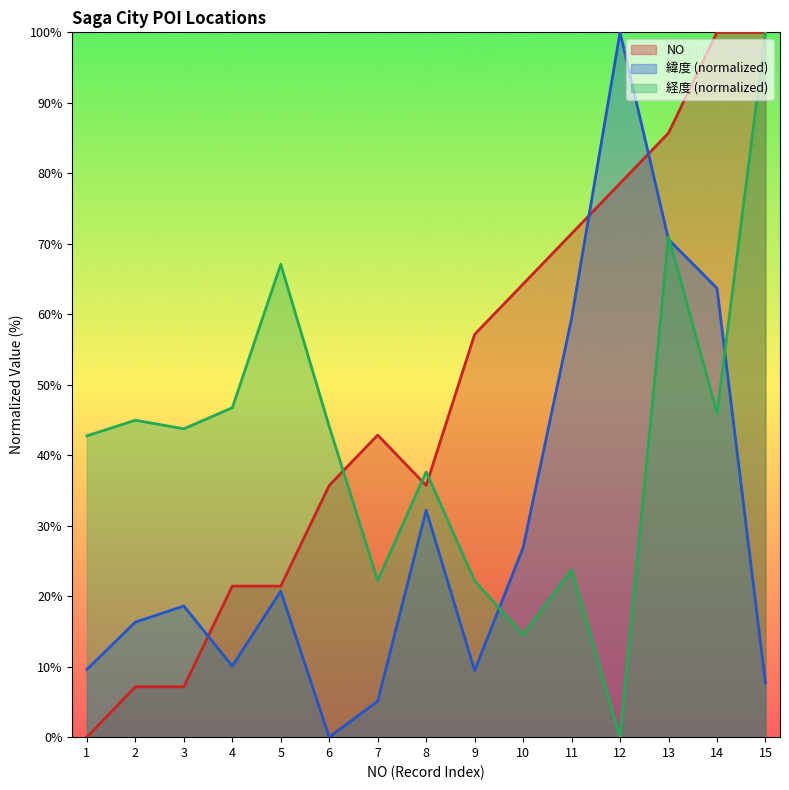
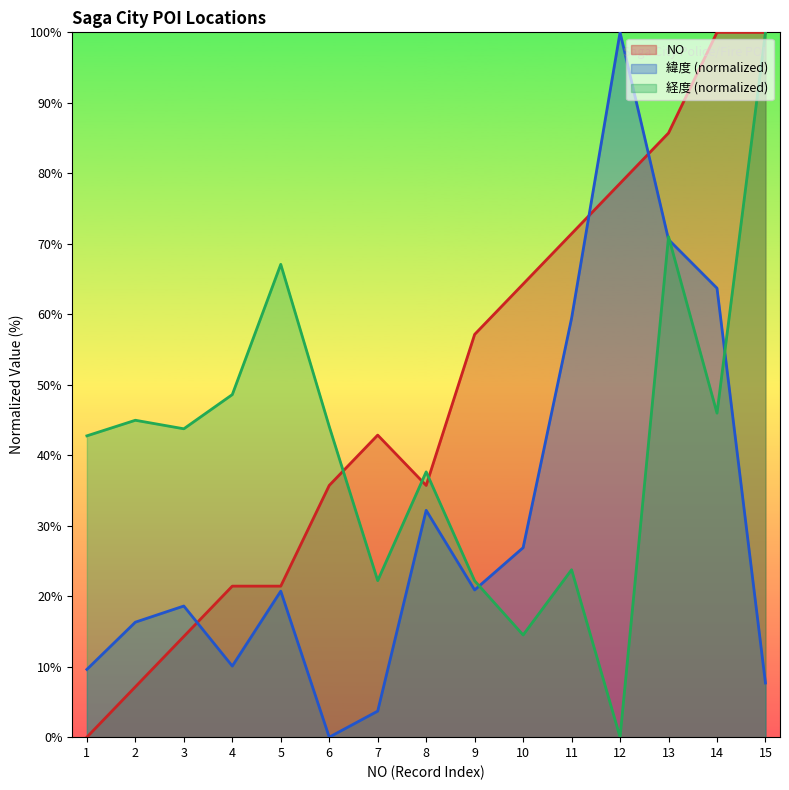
NO, 3: 7% -> 14%
経度 (normalized), 4: 47% -> 49%
緯度 (normalized), 7: 5% -> 4%
緯度 (normalized), 9: 9% -> 21%
